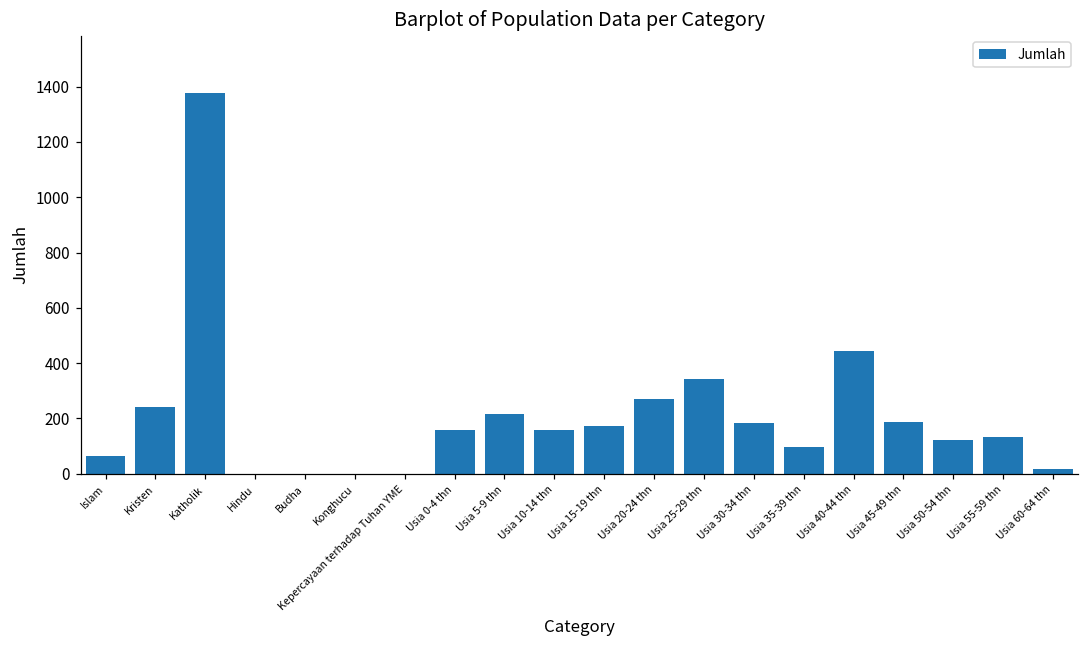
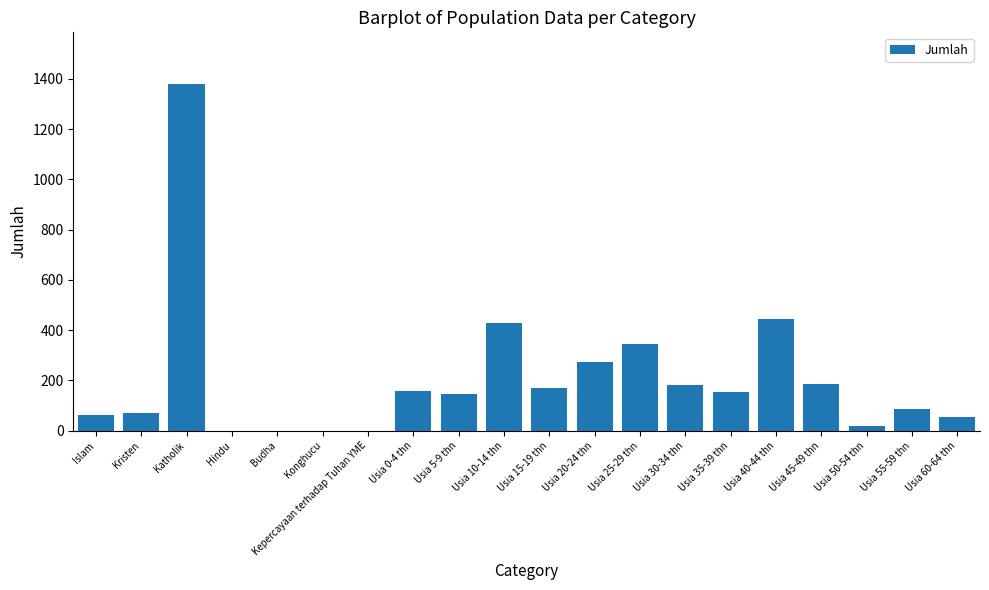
Kristen: 240 -> 70
Usia 5-9 thn: 220 -> 150
Usia 10-14 thn: 160 -> 430
Usia 35-39 thn: 100 -> 150
Usia 50-54 thn: 120 -> 20
Usia 55-59 thn: 130 -> 90
Usia 60-64 thn: 20 -> 50
